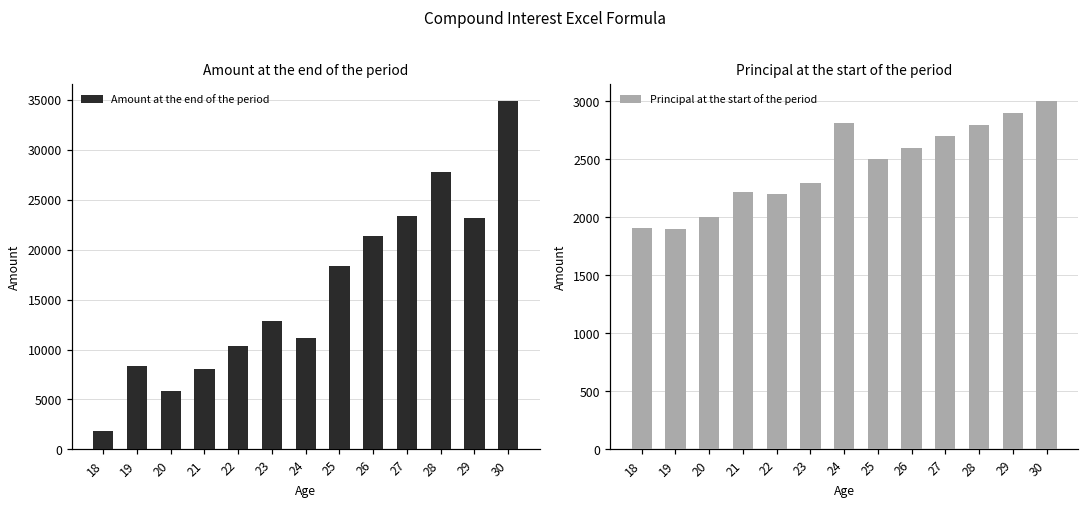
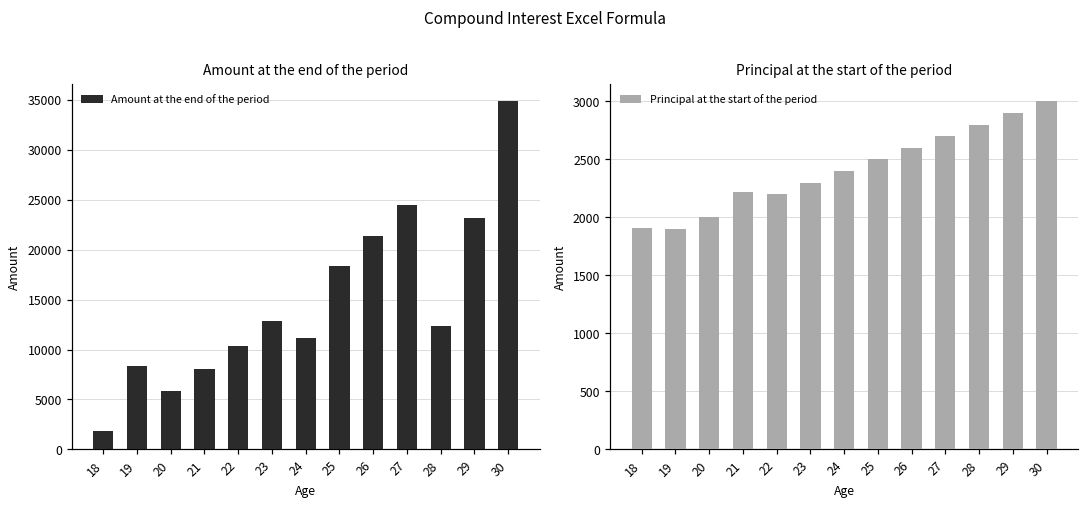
Amount at the end of the period, 27: 23000 -> 24000
Amount at the end of the period, 28: 28000 -> 12000
Principal at the start of the period, 24: 2810 -> 2400
